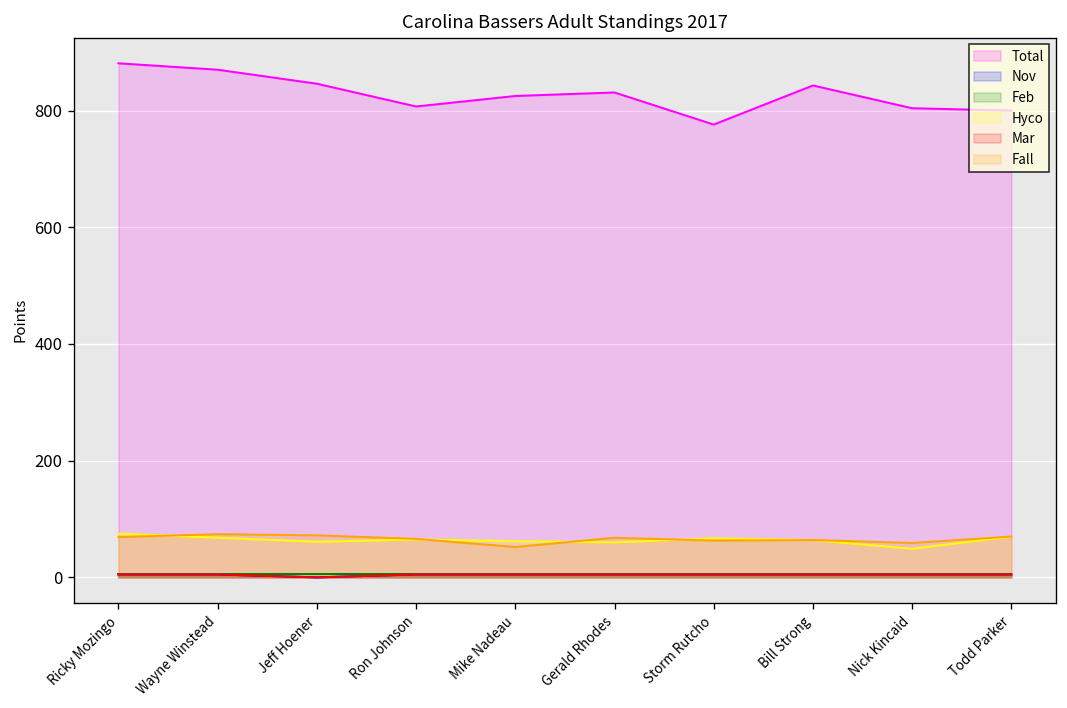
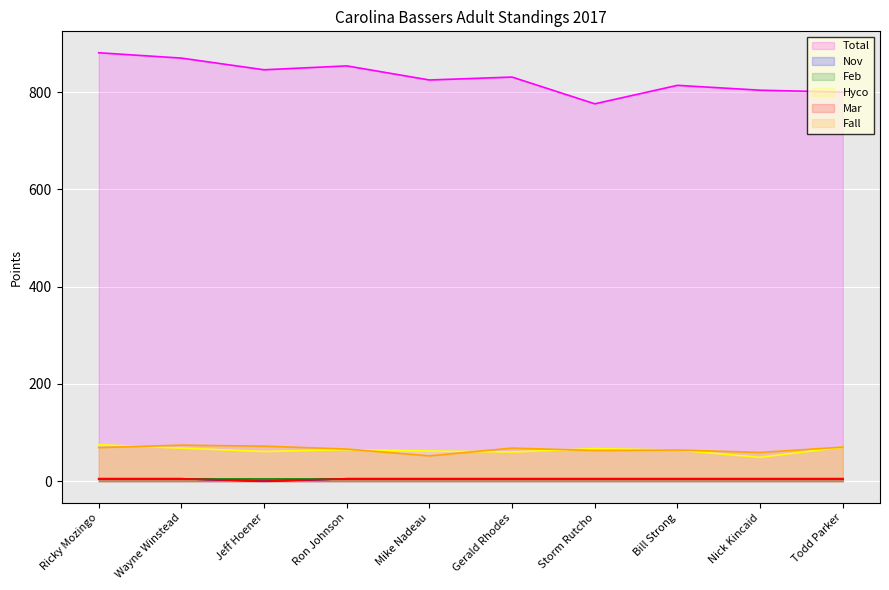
Total, Ron Johnson: 810 -> 850
Total, Bill Strong: 840 -> 810
